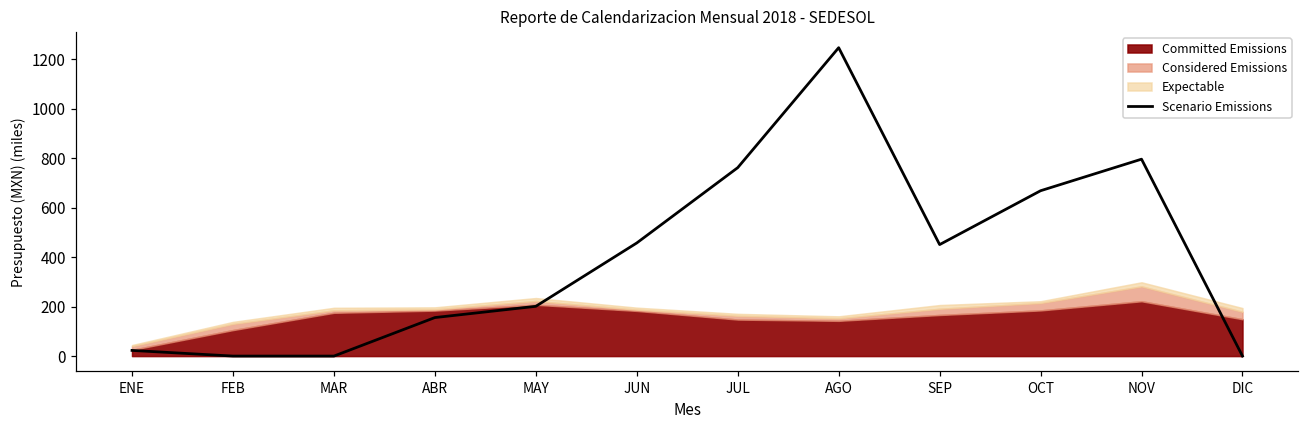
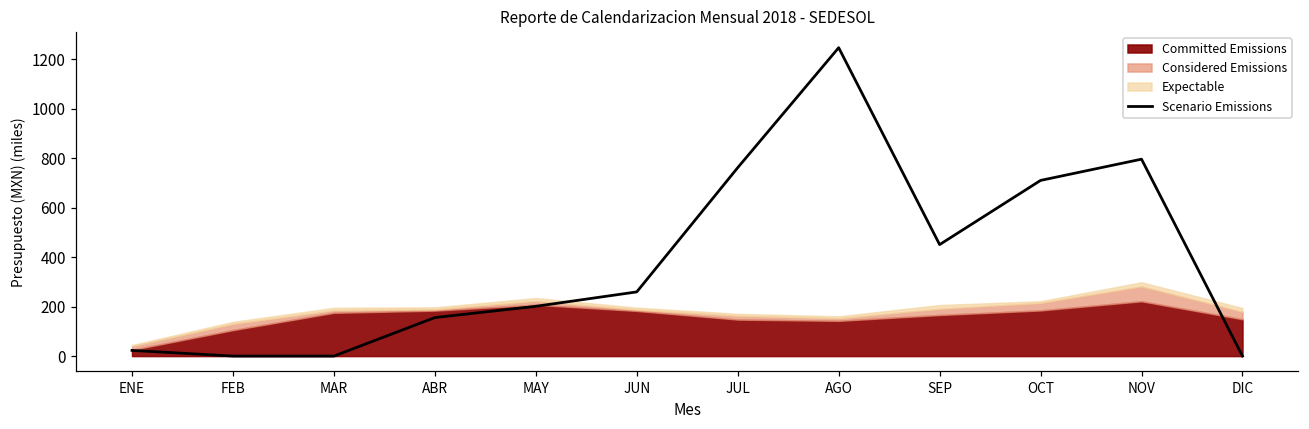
Scenario Emissions, JUN: 460 -> 260
Scenario Emissions, OCT: 670 -> 710
